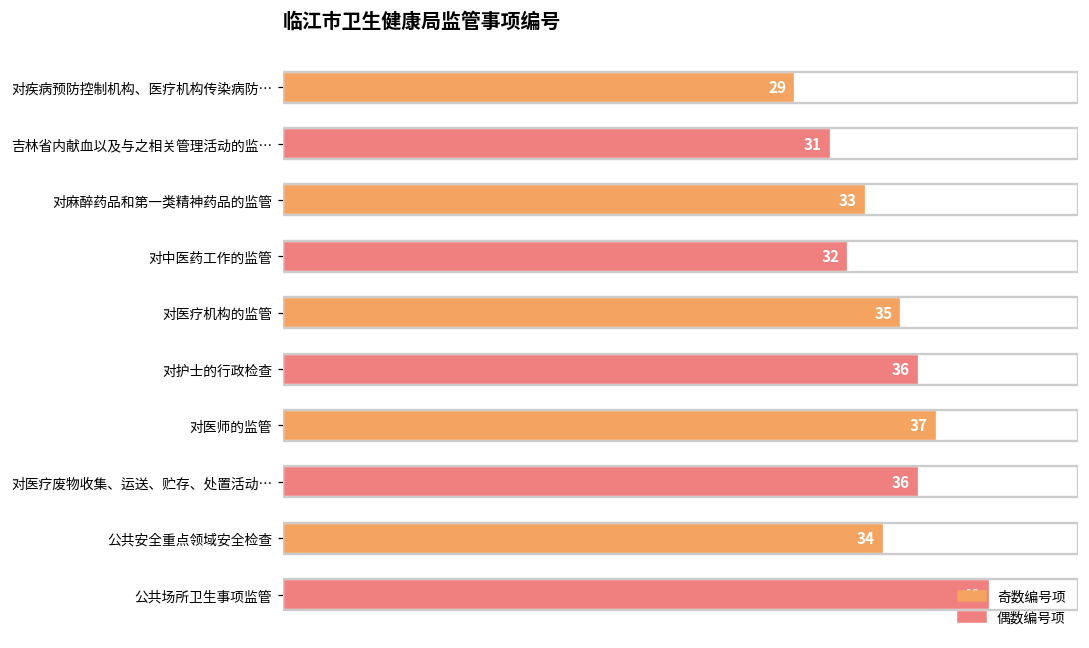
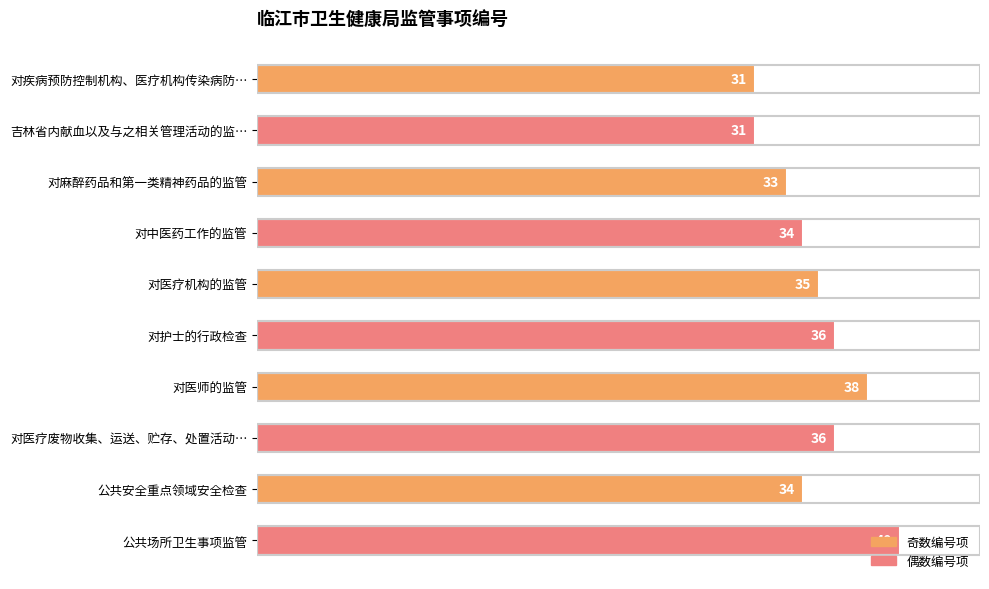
对疾病预防控制机构、医疗机构传染病防…: 29 -> 31
对中医药工作的监管: 32 -> 34
对医师的监管: 37 -> 38
